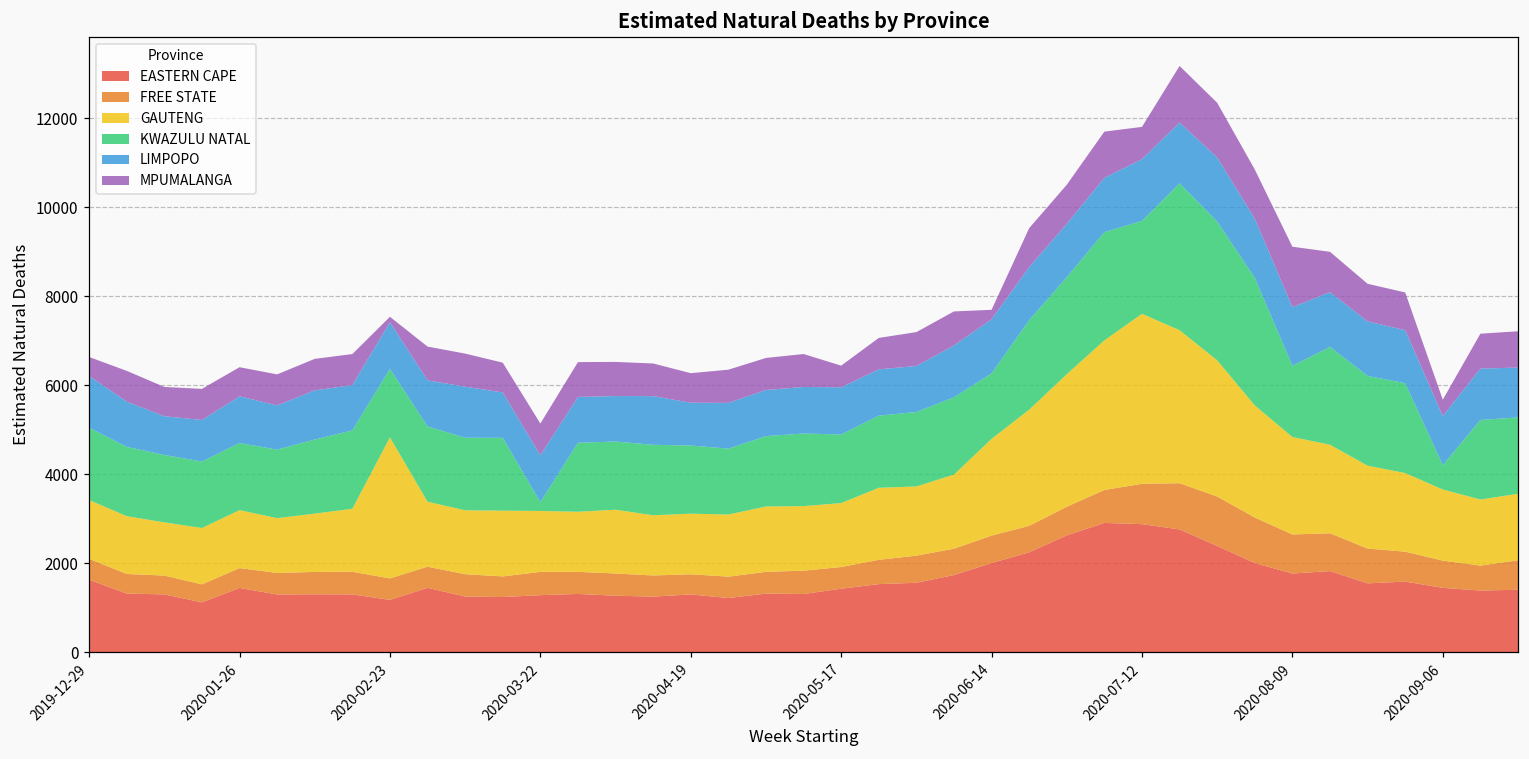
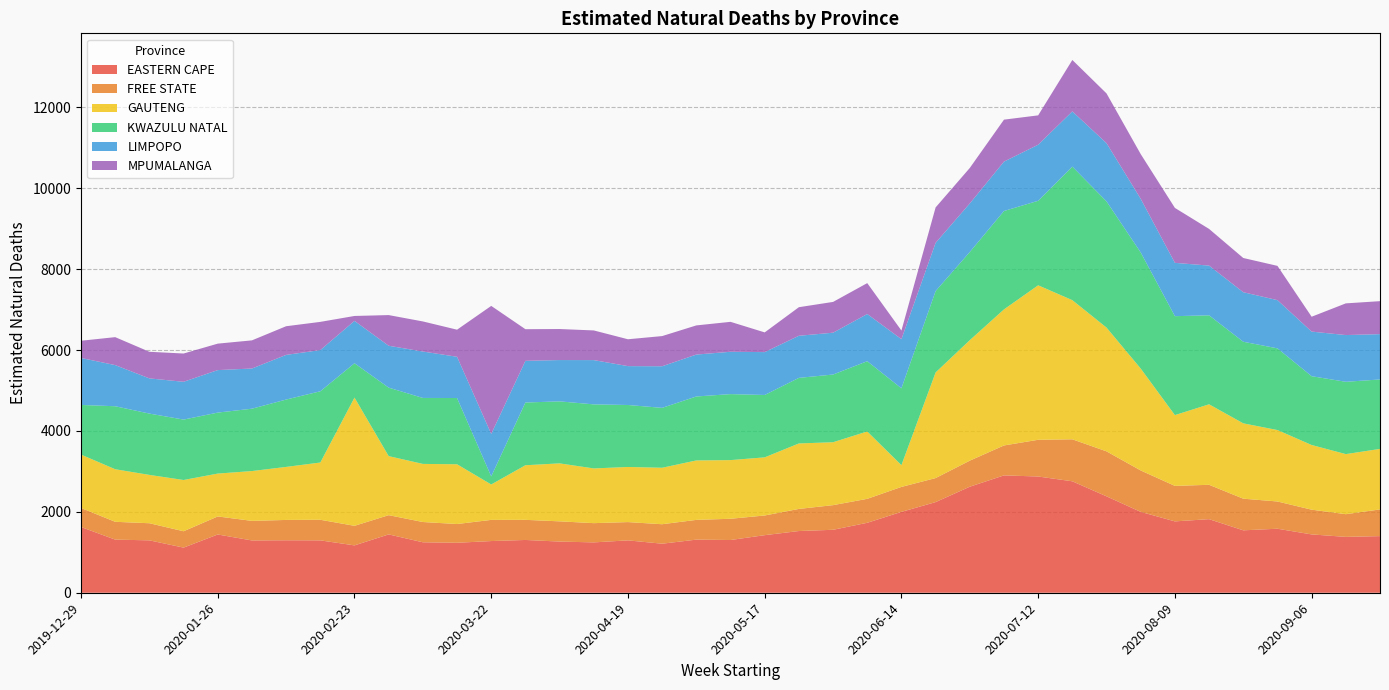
KWAZULU NATAL, 2019-12-29: 1600 -> 1200
GAUTENG, 2020-01-26: 1300 -> 1100
KWAZULU NATAL, 2020-02-23: 1500 -> 800
GAUTENG, 2020-03-22: 1400 -> 900
MPUMALANGA, 2020-03-22: 700 -> 3200
GAUTENG, 2020-06-14: 2200 -> 500
KWAZULU NATAL, 2020-06-14: 1500 -> 1900
GAUTENG, 2020-08-09: 2200 -> 1800
KWAZULU NATAL, 2020-08-09: 1600 -> 2400
KWAZULU NATAL, 2020-09-06: 500 -> 1700
